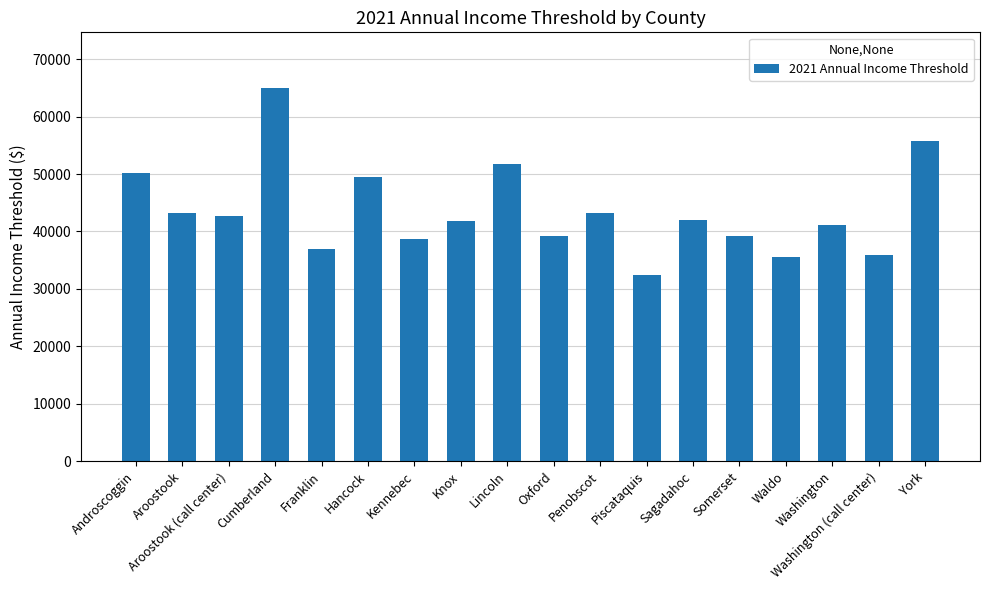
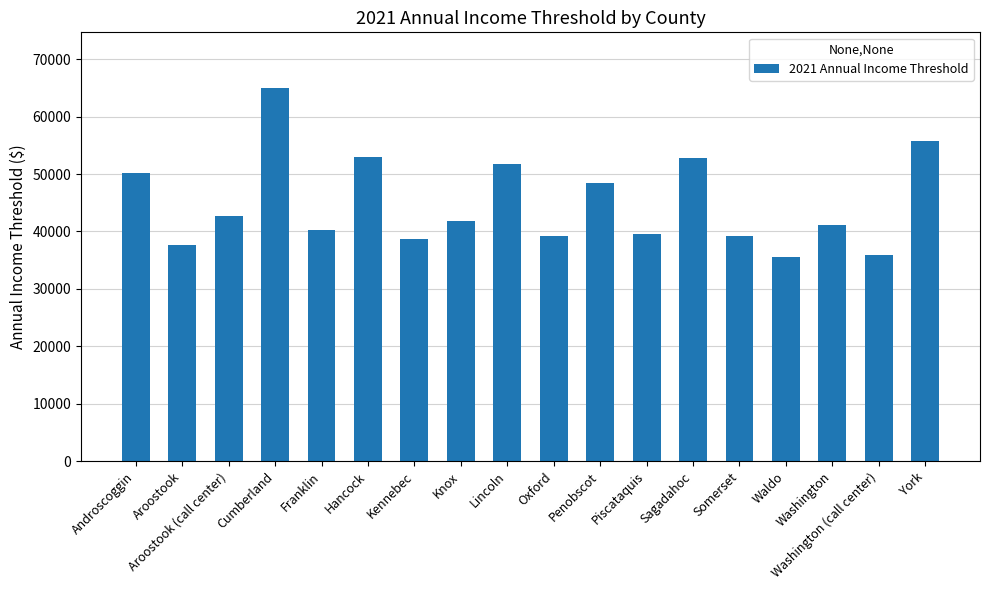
Aroostook: 43000 -> 38000
Franklin: 37000 -> 40000
Hancock: 49000 -> 53000
Penobscot: 43000 -> 48000
Piscataquis: 32000 -> 40000
Sagadahoc: 42000 -> 53000
